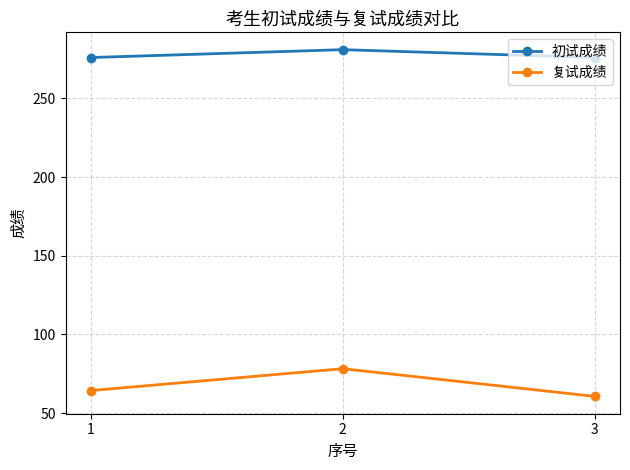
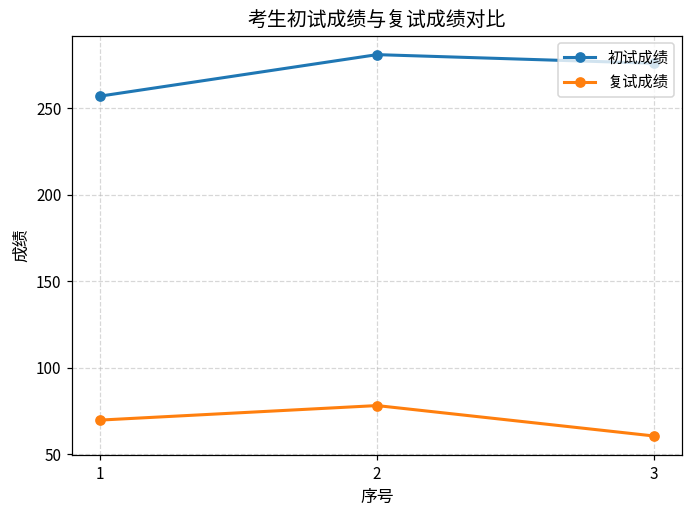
初试成绩, 1: 276 -> 257
复试成绩, 1: 64 -> 70
